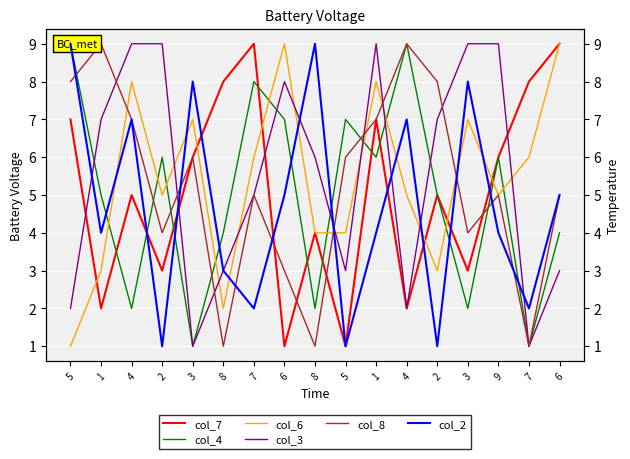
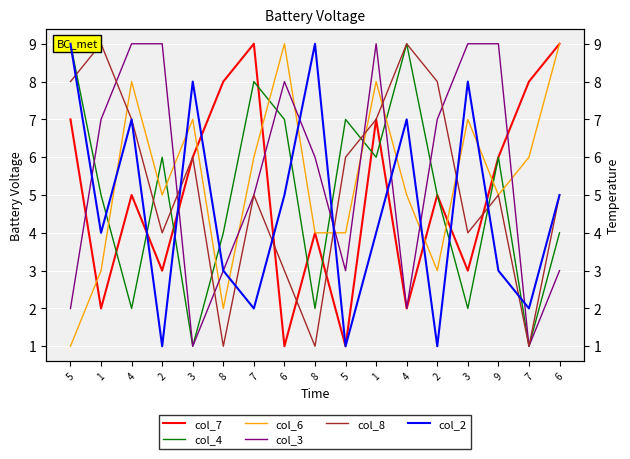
col_2, 9: 4 -> 3
